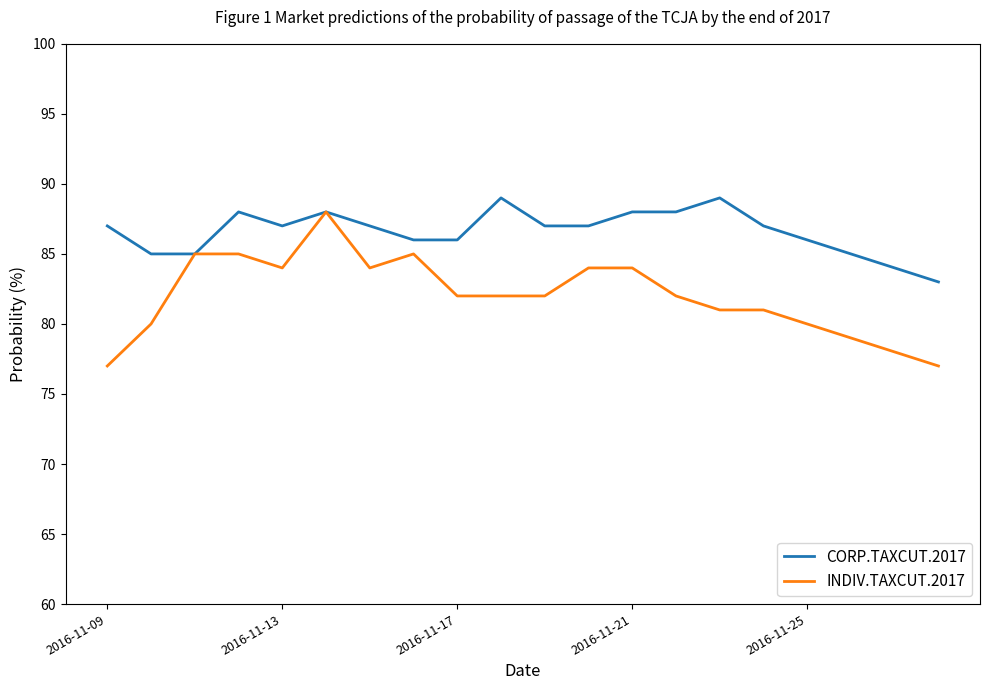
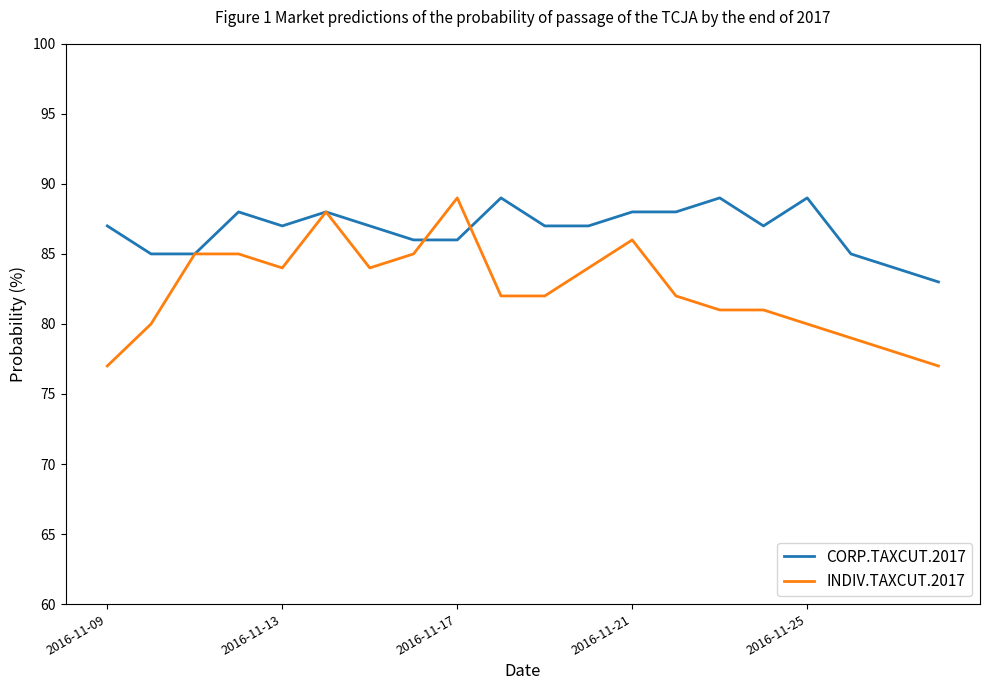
INDIV.TAXCUT.2017, 2016-11-17: 82 -> 89
INDIV.TAXCUT.2017, 2016-11-21: 84 -> 86
CORP.TAXCUT.2017, 2016-11-25: 86 -> 89
